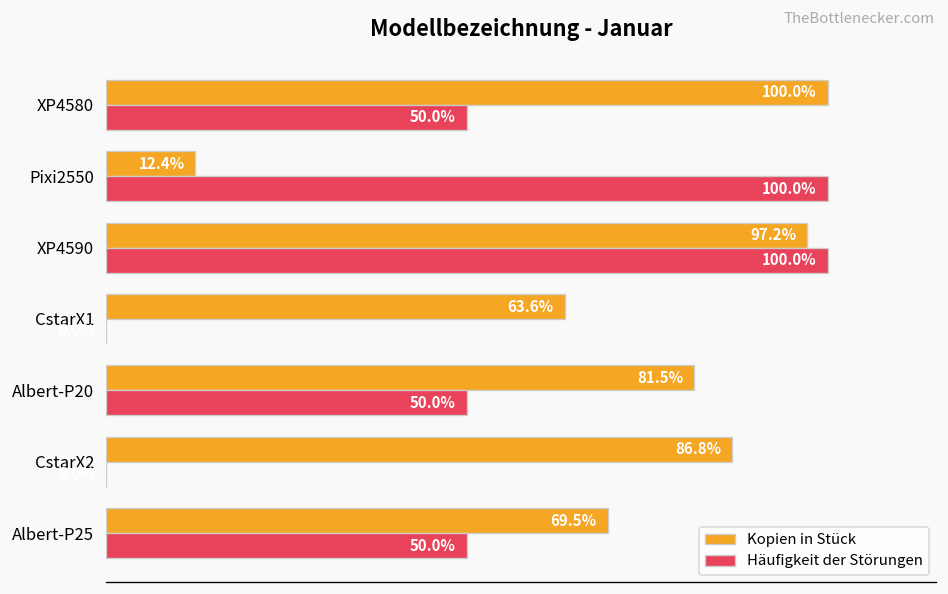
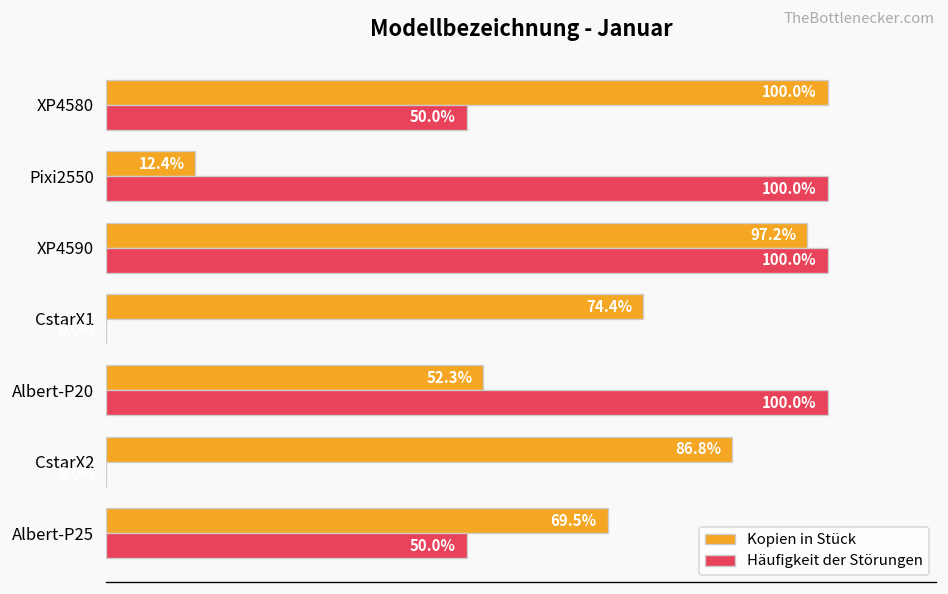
Kopien in Stück, CstarX1: 63.6% -> 74.4%
Kopien in Stück, Albert-P20: 81.5% -> 52.3%
Häufigkeit der Störungen, Albert-P20: 50.0% -> 100.0%
